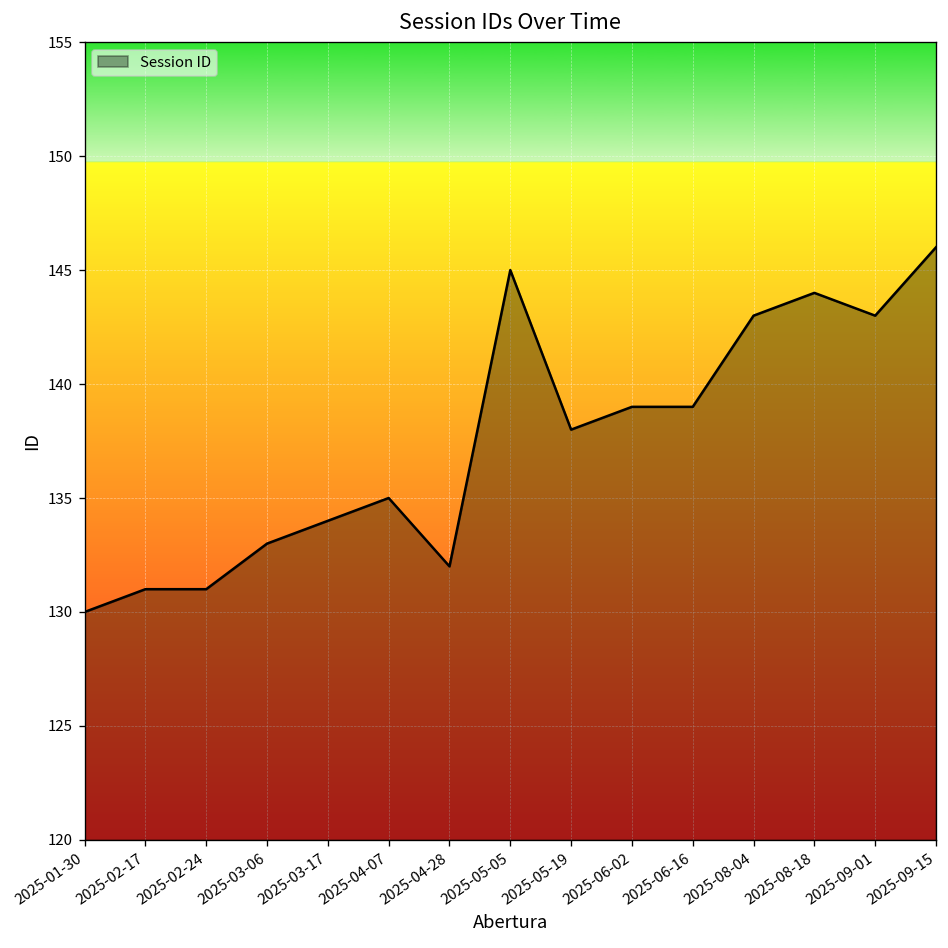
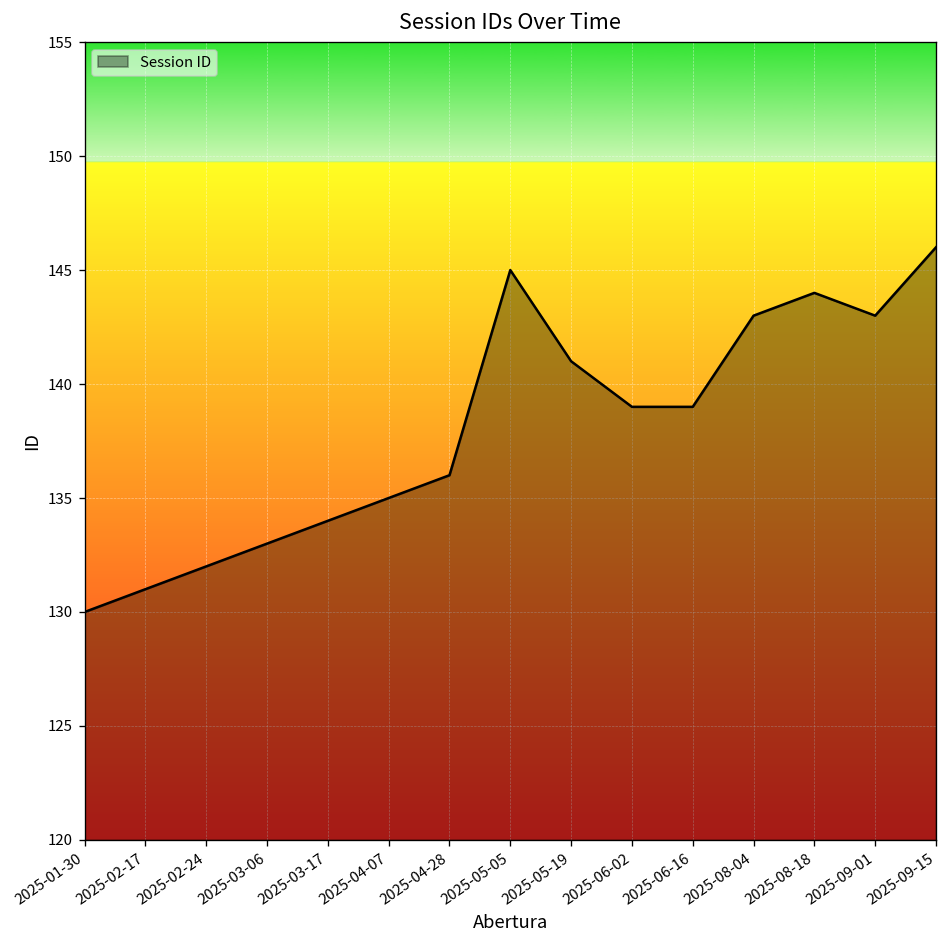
2025-02-24: 131 -> 132
2025-04-28: 132 -> 136
2025-05-19: 138 -> 141
